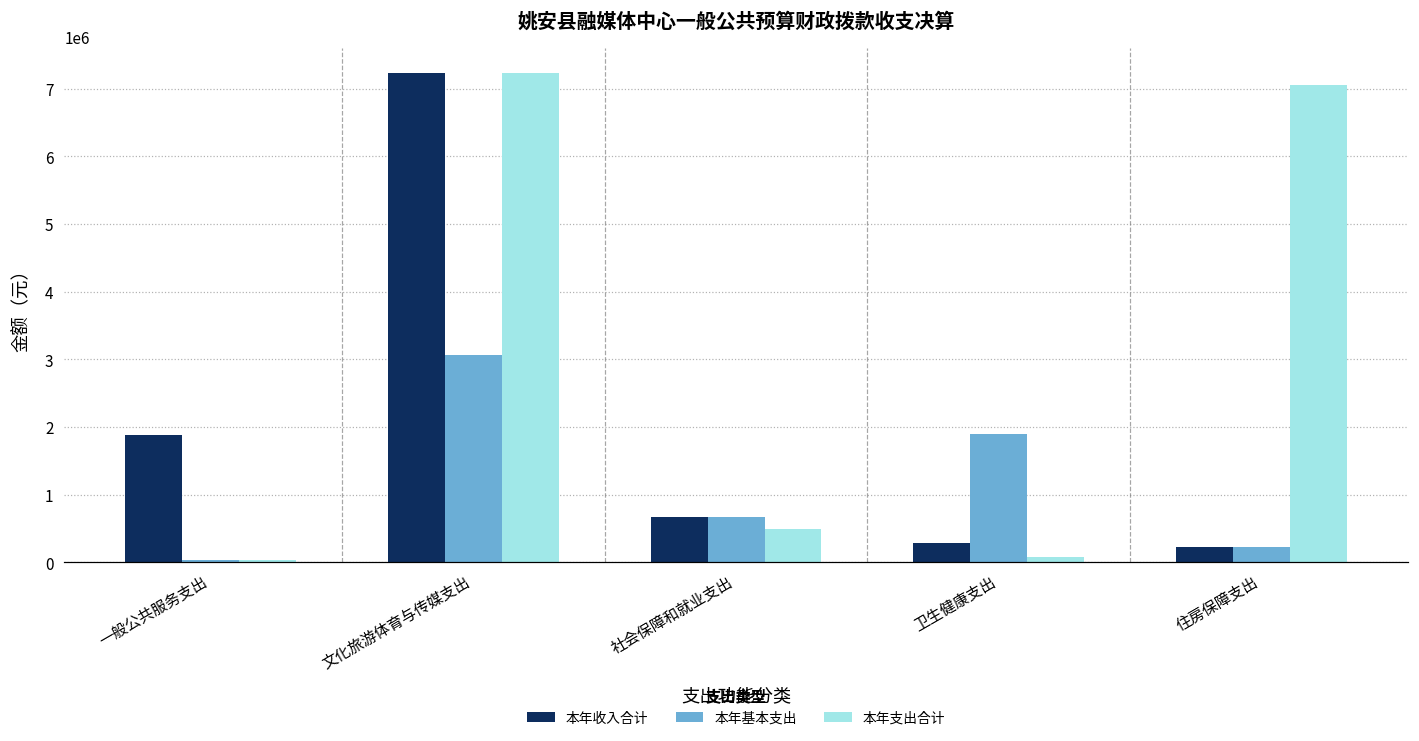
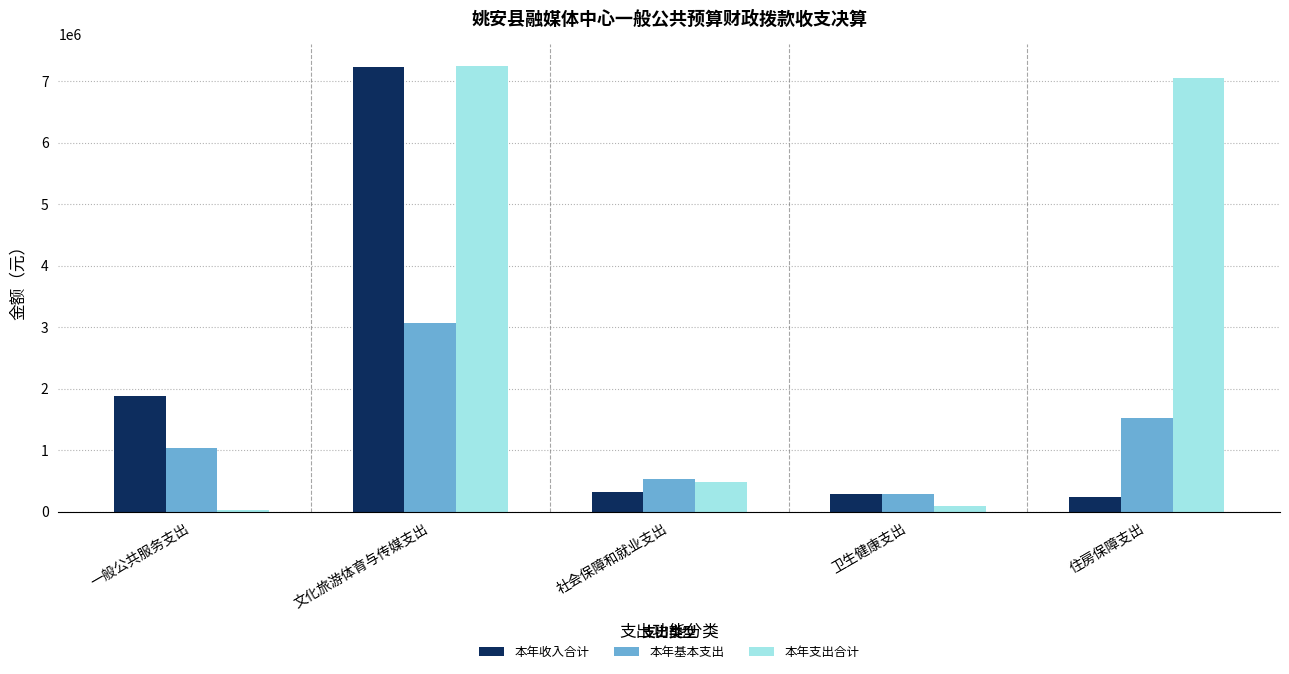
本年基本支出, 一般公共服务支出: 0 -> 1000000
本年收入合计, 社会保障和就业支出: 700000 -> 300000
本年基本支出, 社会保障和就业支出: 700000 -> 500000
本年基本支出, 卫生健康支出: 1900000 -> 300000
本年基本支出, 住房保障支出: 200000 -> 1500000
